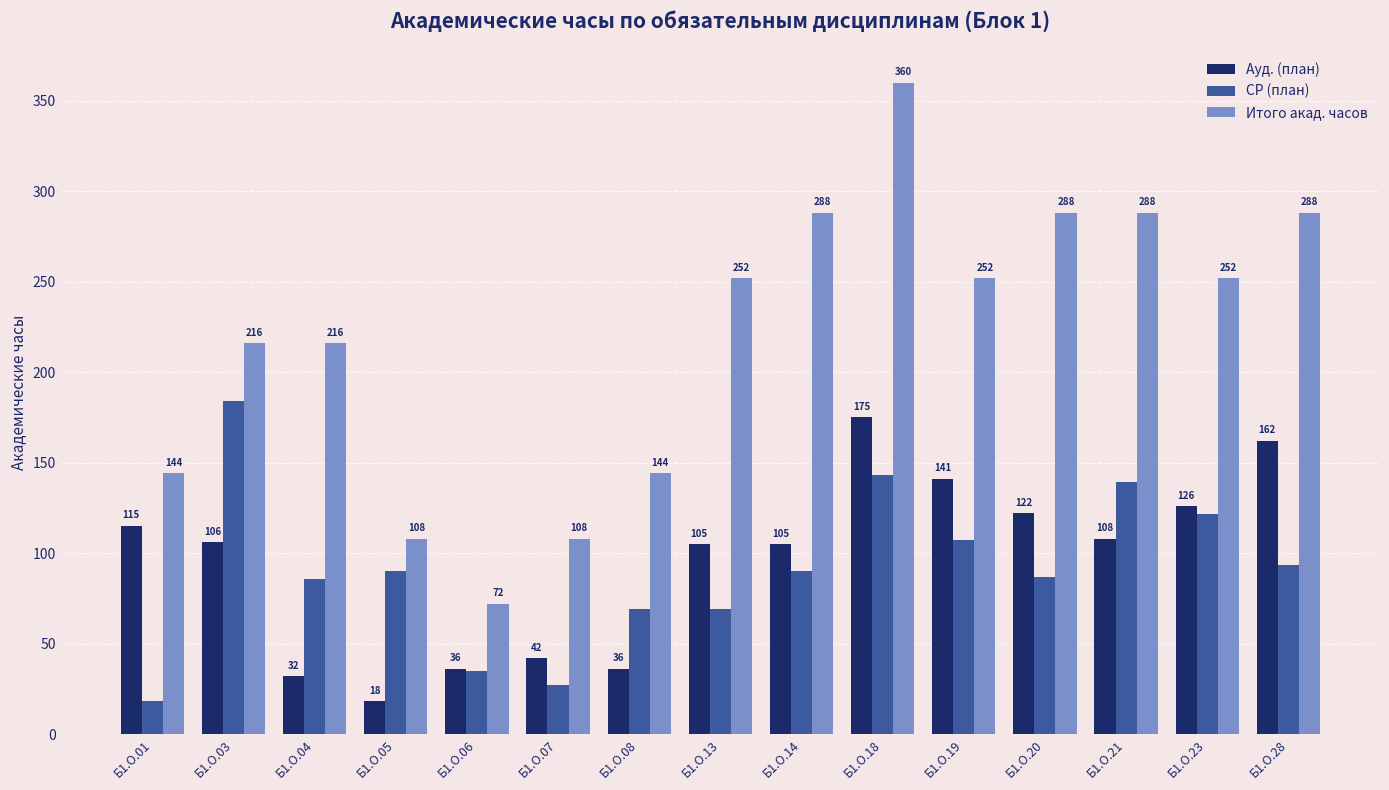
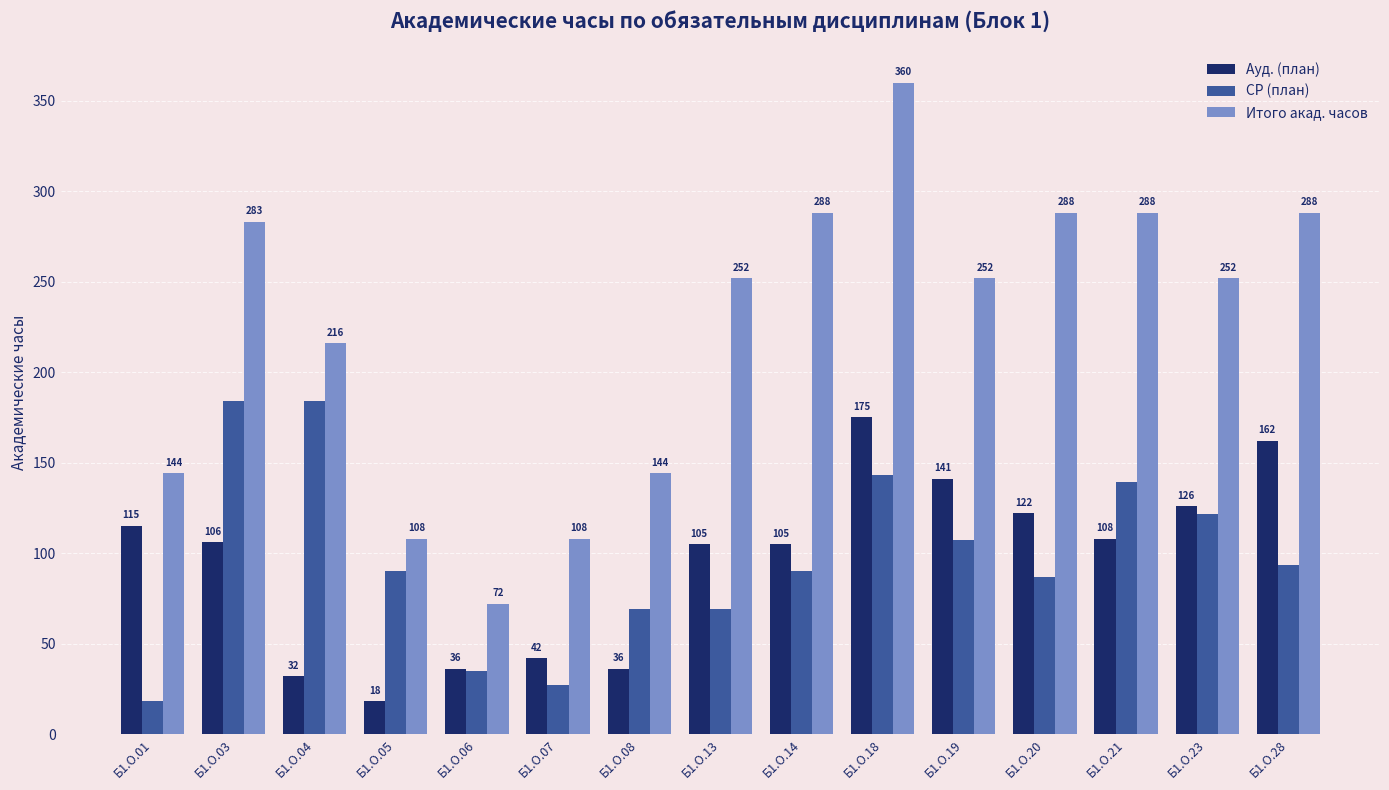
Итого акад. часов, Б1.О.03: 216 -> 283
СР (план), Б1.О.04: 86 -> 184
